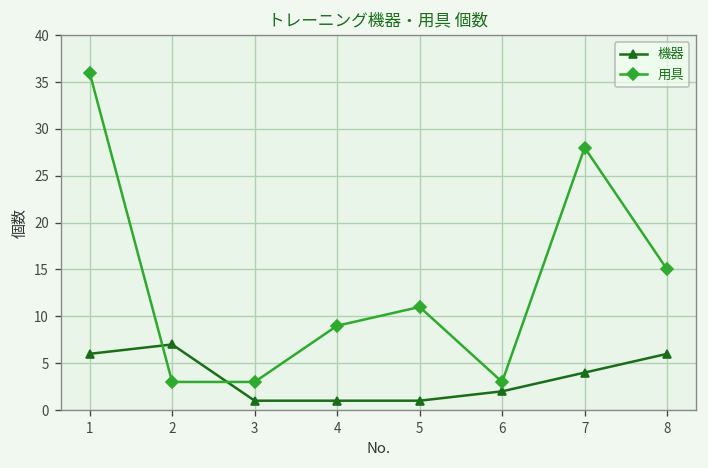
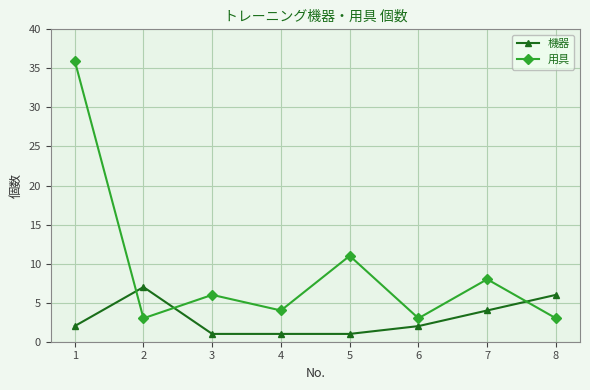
機器, 1: 6 -> 2
用具, 3: 3 -> 6
用具, 4: 9 -> 4
用具, 7: 28 -> 8
用具, 8: 15 -> 3
